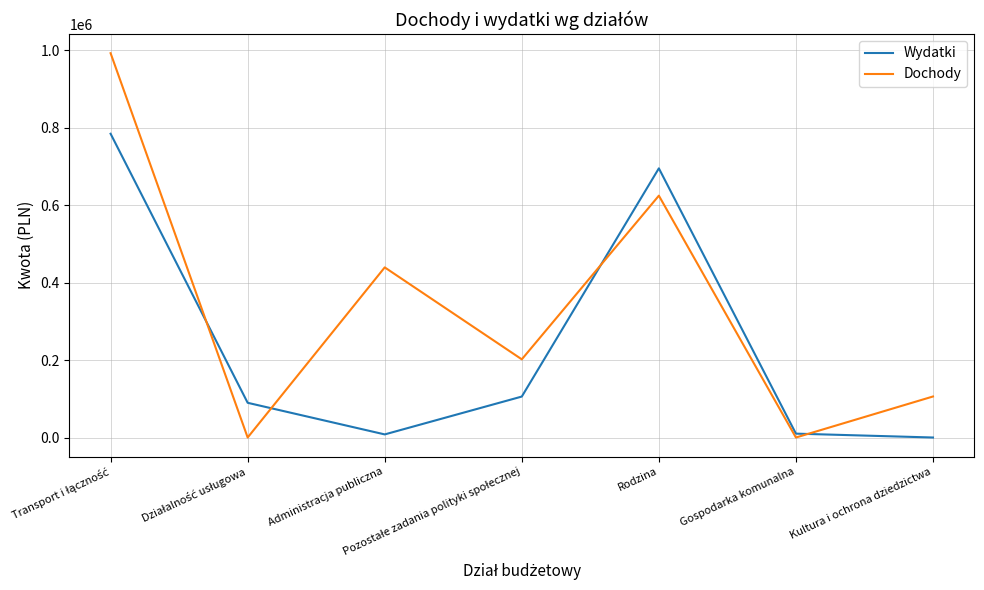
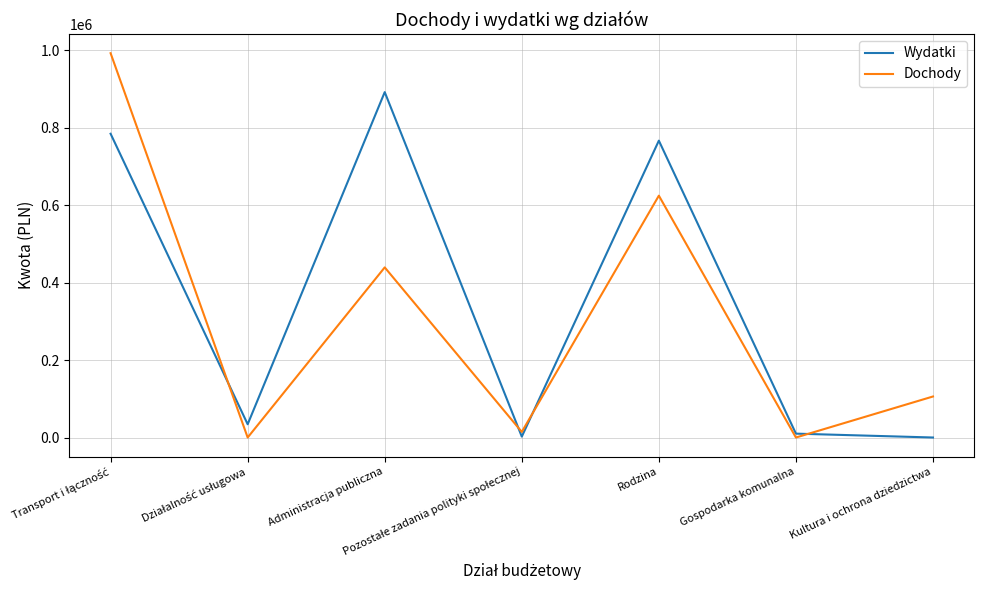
Wydatki, Działalność usługowa: 90000 -> 30000
Wydatki, Administracja publiczna: 10000 -> 890000
Wydatki, Pozostałe zadania polityki społecznej: 110000 -> 0
Dochody, Pozostałe zadania polityki społecznej: 200000 -> 10000
Wydatki, Rodzina: 700000 -> 770000
